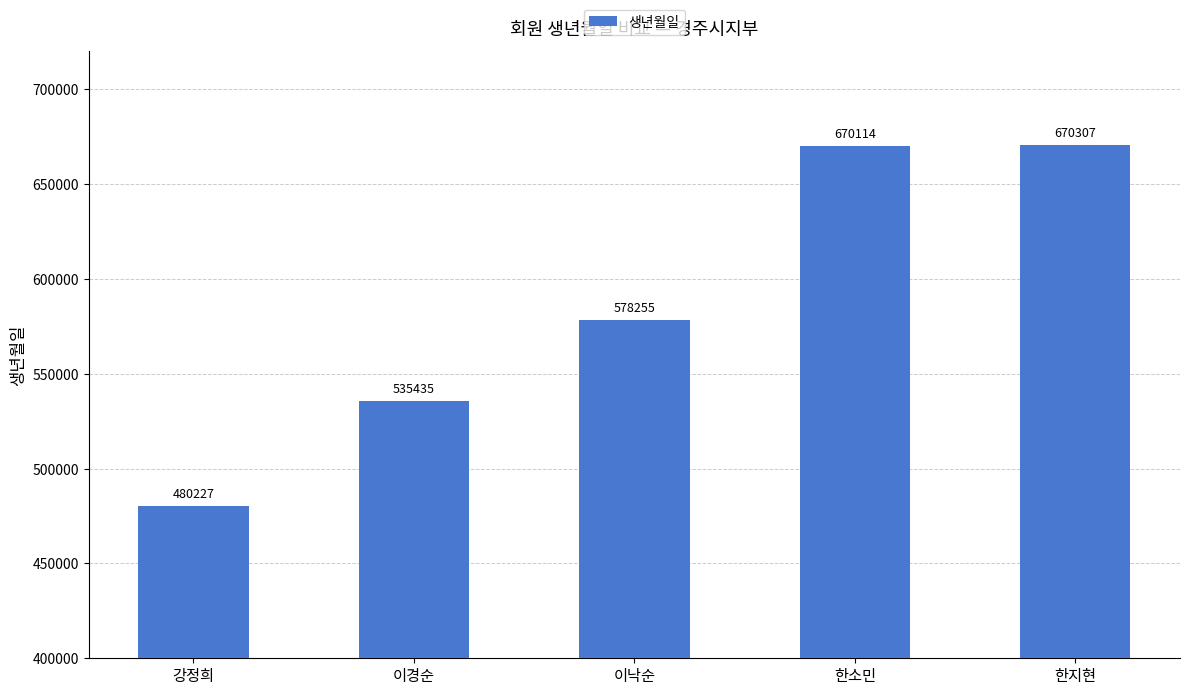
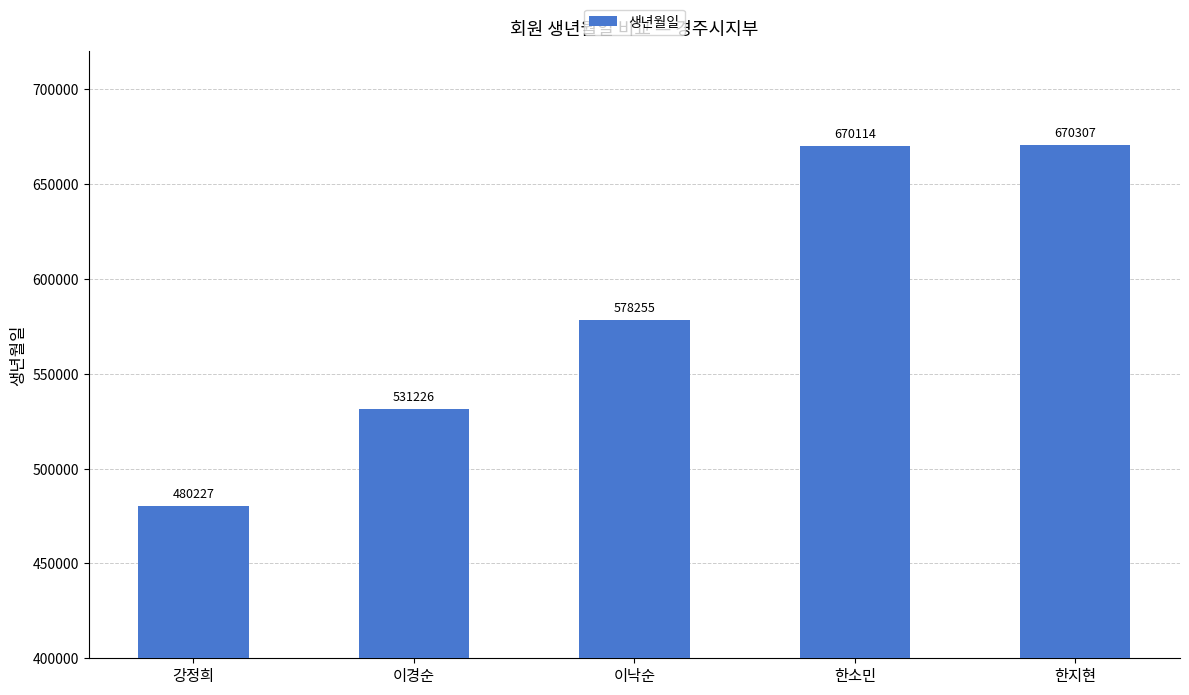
이경순: 535435 -> 531226
